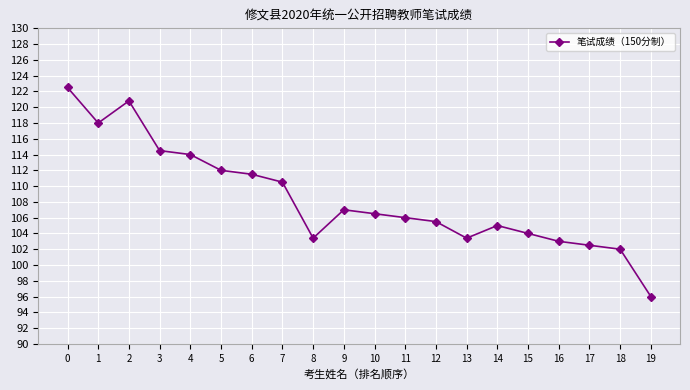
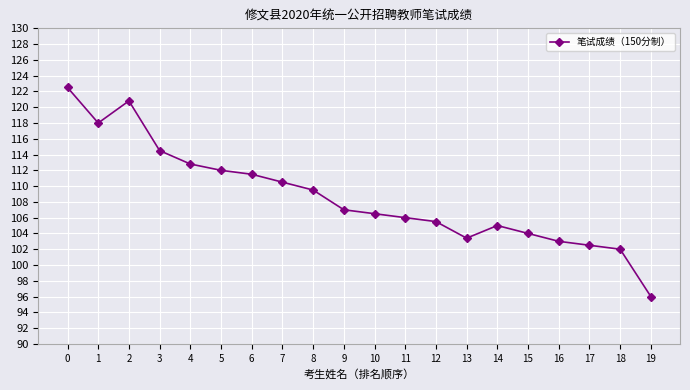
4: 114 -> 113
8: 103 -> 110
